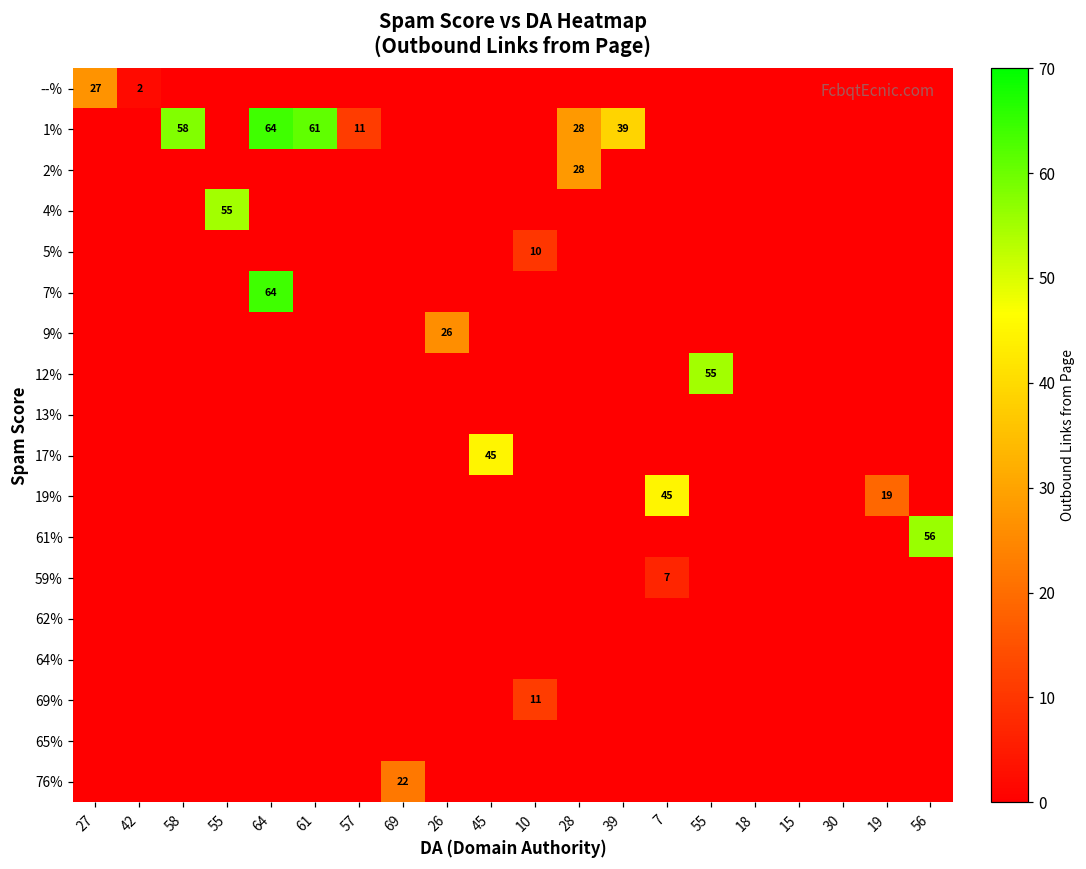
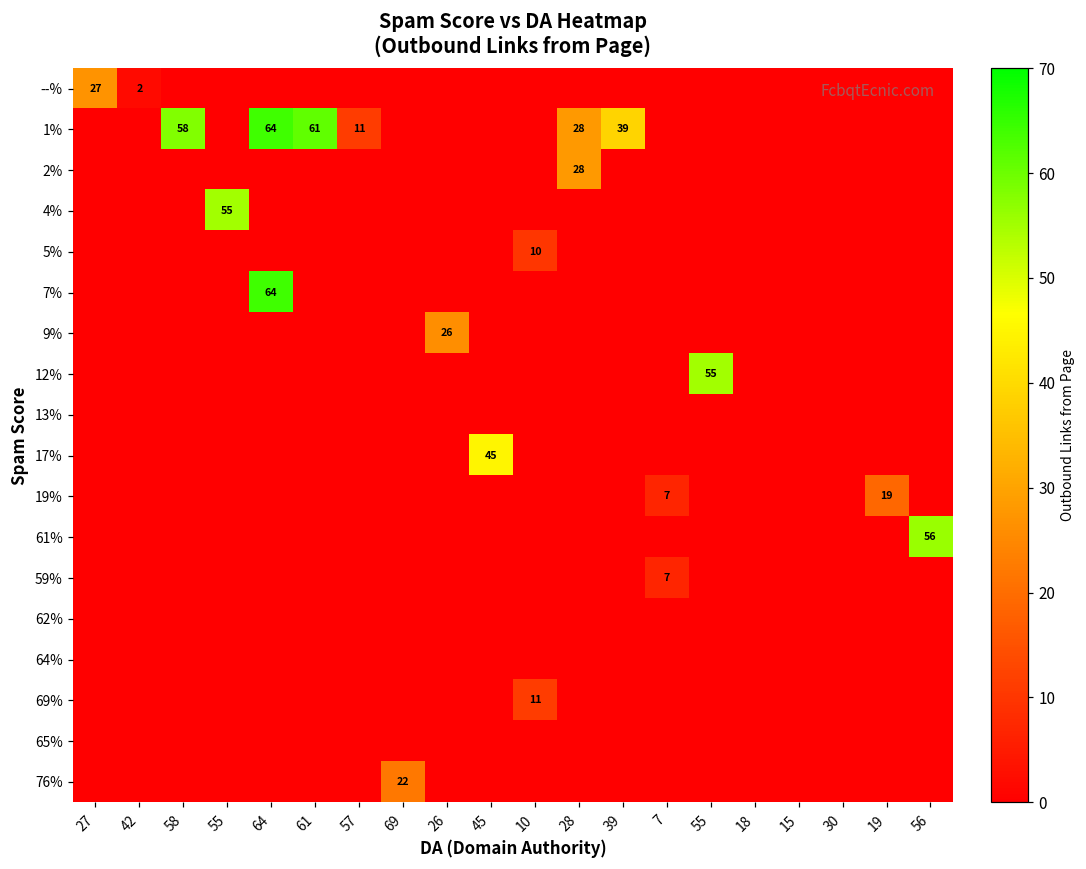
19%, 7: 45 -> 7
